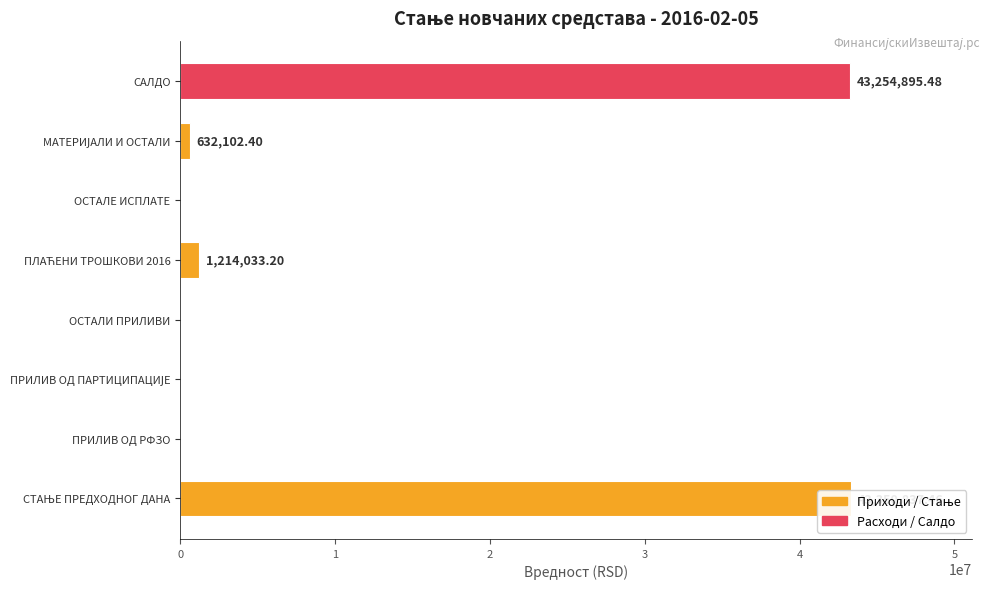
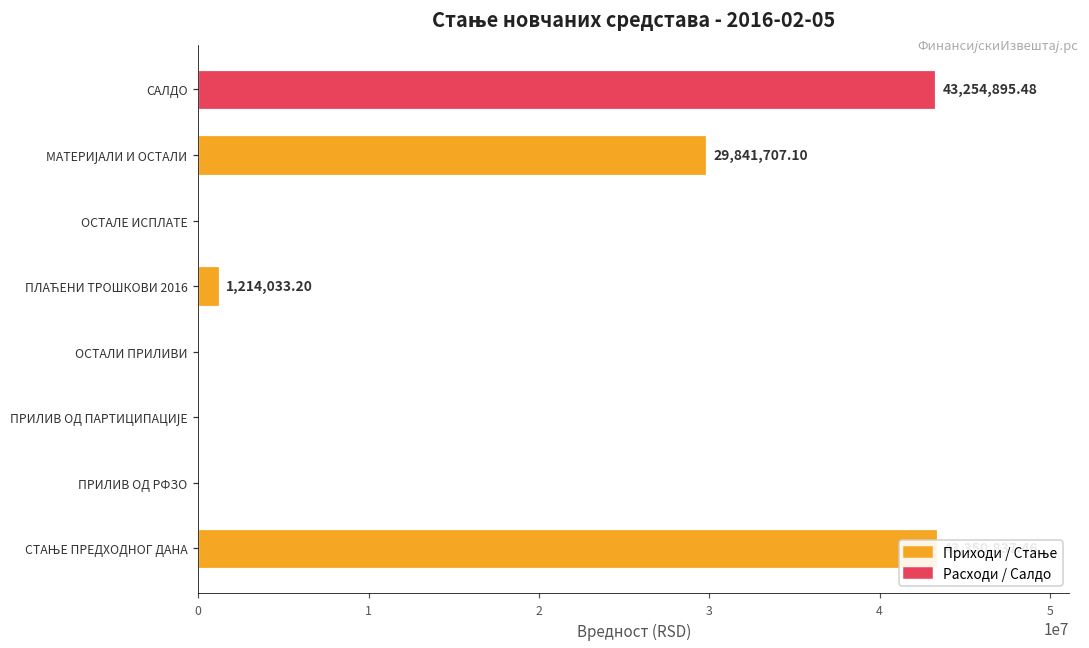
МАТЕРИЈАЛИ И ОСТАЛИ: 632,102.40 -> 29,841,707.10
